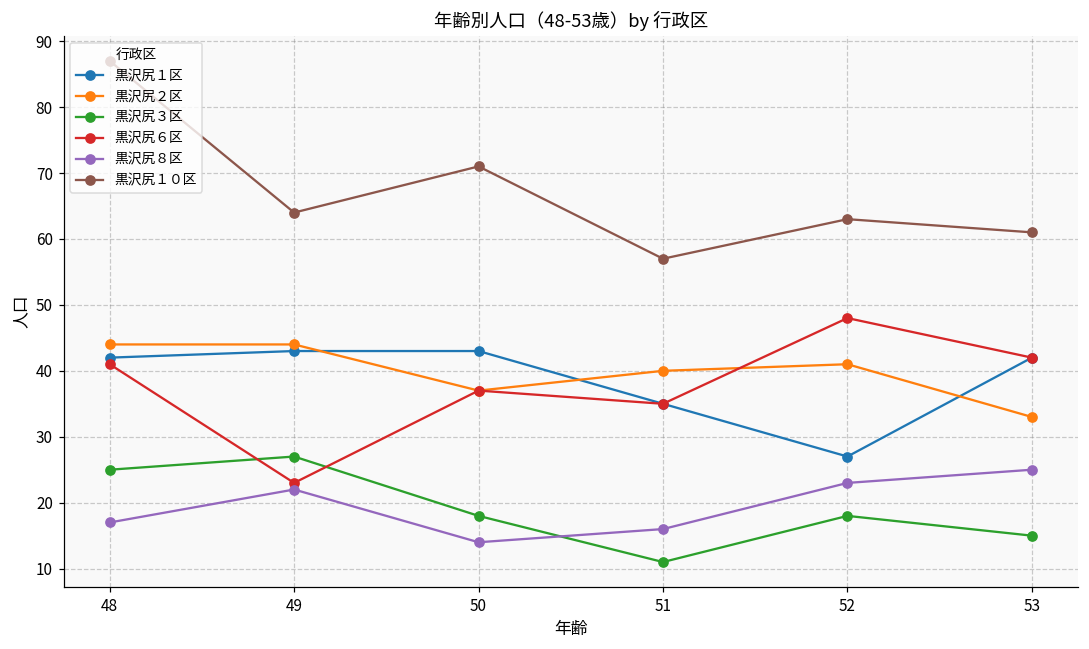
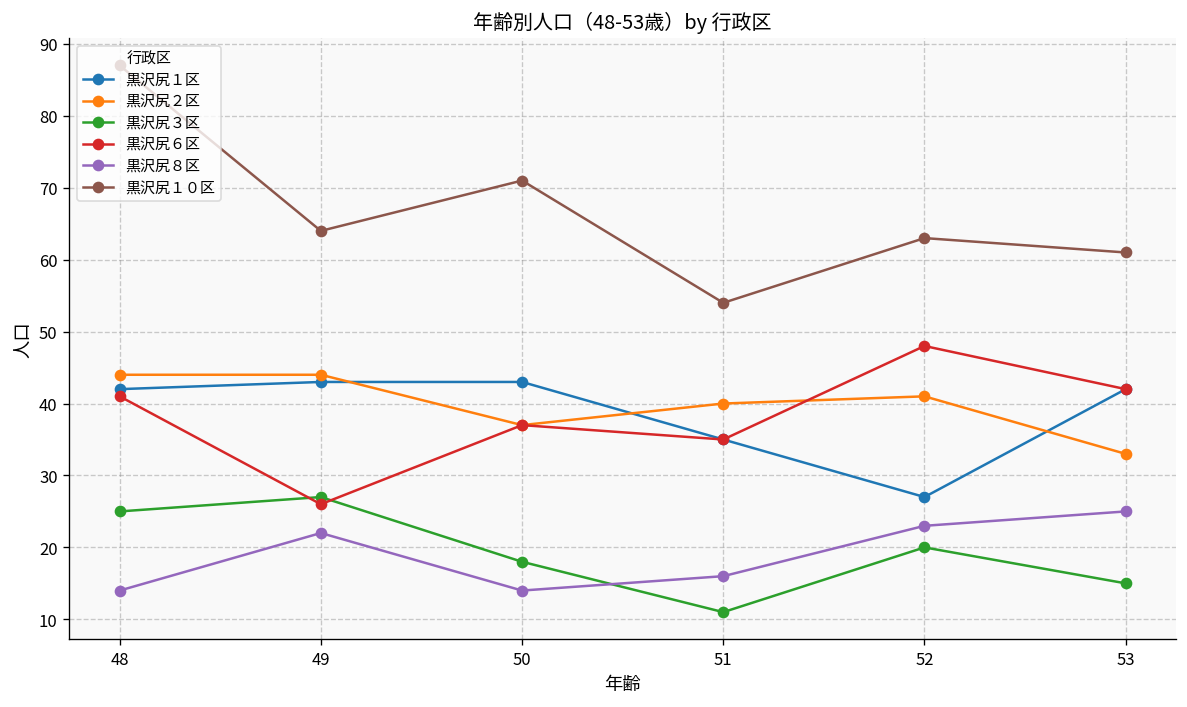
黒沢尻８区, 48: 17 -> 14
黒沢尻６区, 49: 23 -> 26
黒沢尻１０区, 51: 57 -> 54
黒沢尻３区, 52: 18 -> 20
